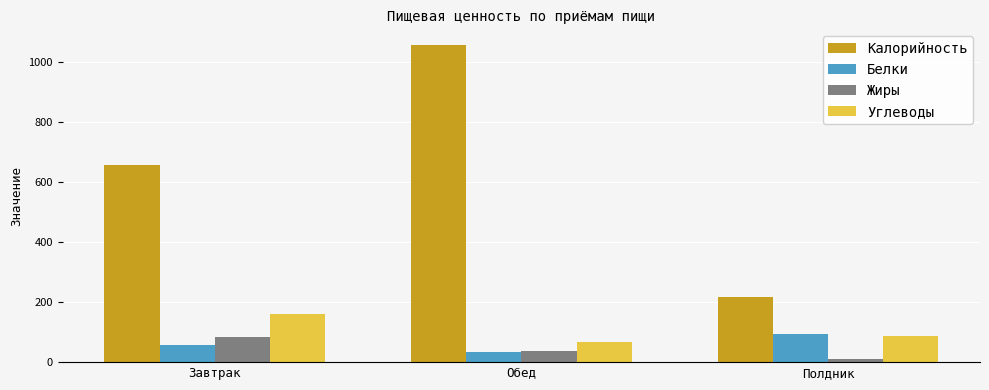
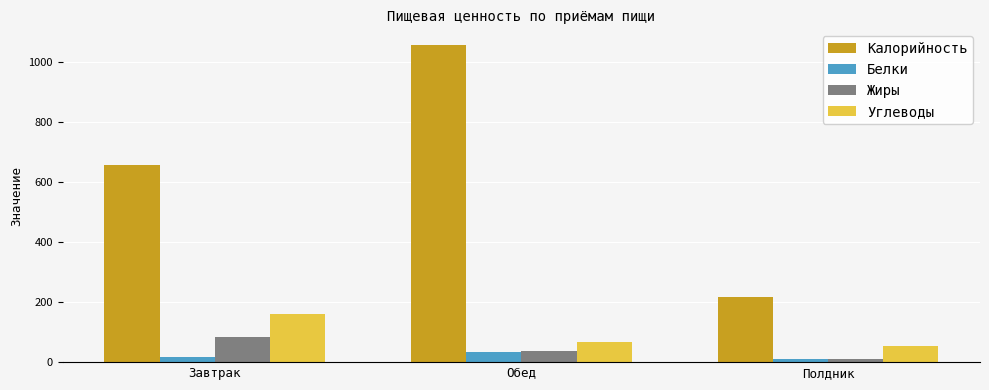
Белки, Завтрак: 60 -> 20
Белки, Полдник: 90 -> 10
Углеводы, Полдник: 90 -> 50
